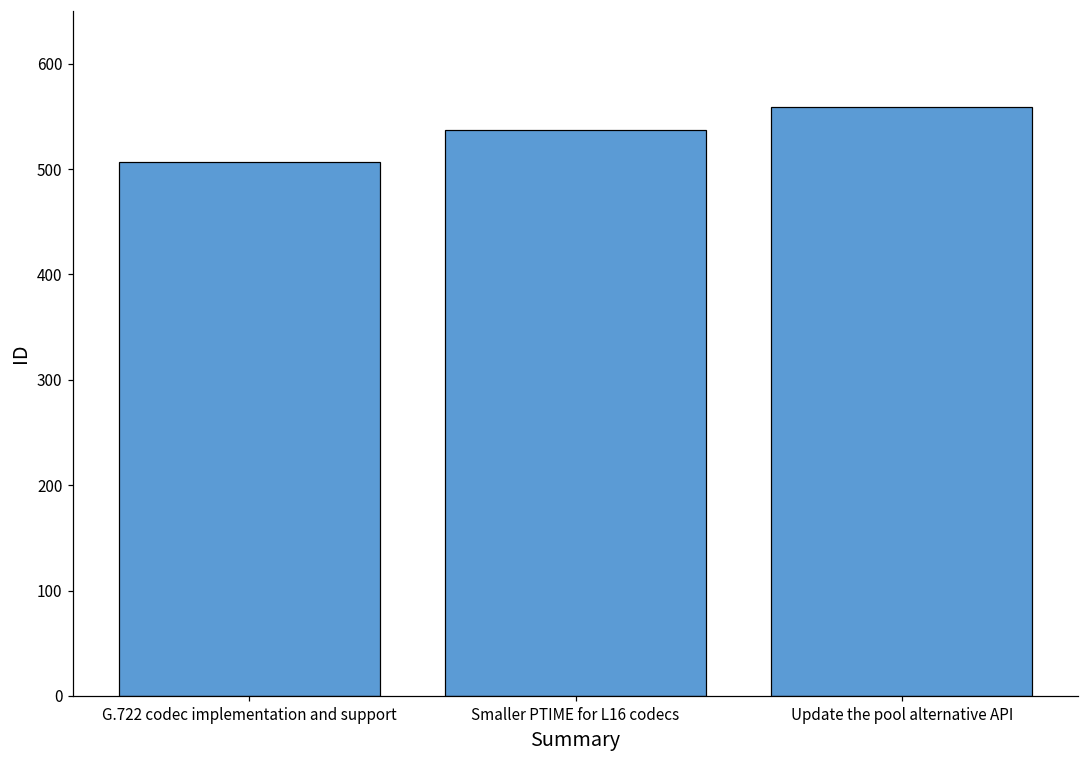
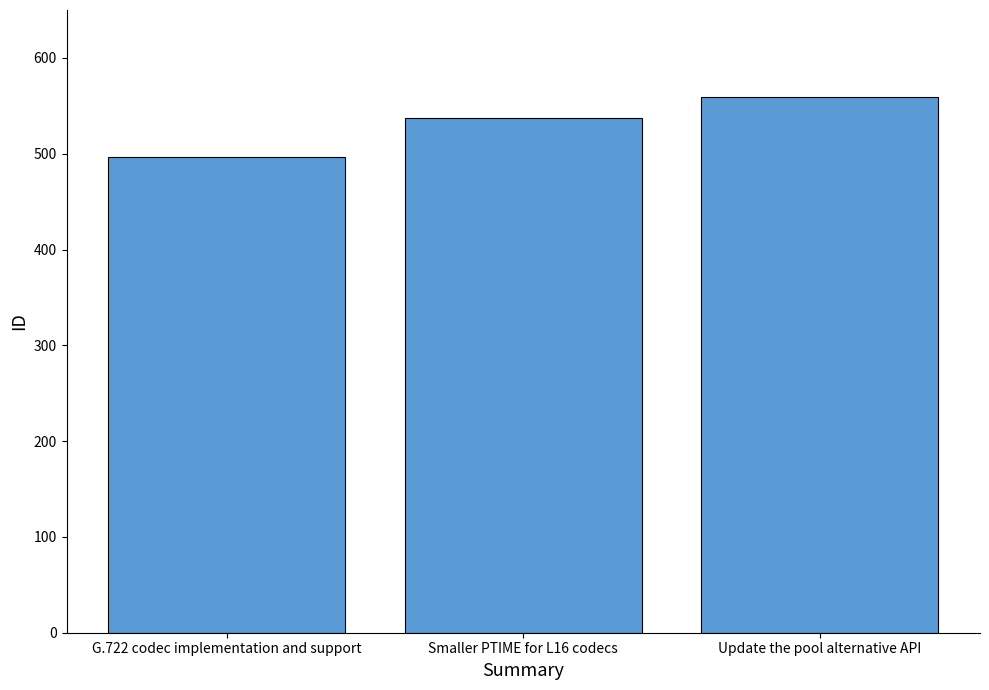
G.722 codec implementation and support: 510 -> 500
